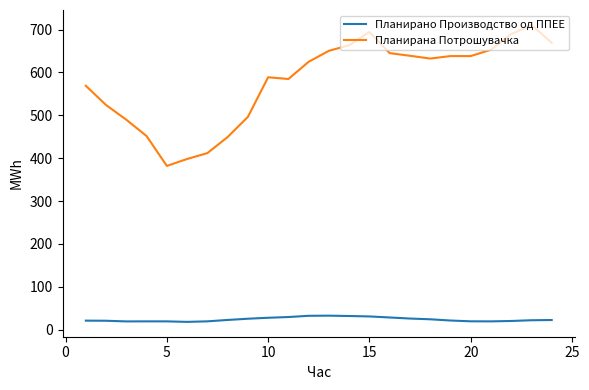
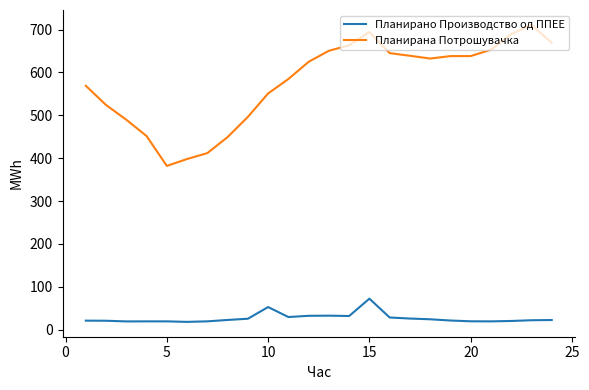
Планирано Производство од ППЕЕ, 10: 30 -> 50
Планирана Потрошувачка, 10: 590 -> 550
Планирано Производство од ППЕЕ, 15: 30 -> 70
